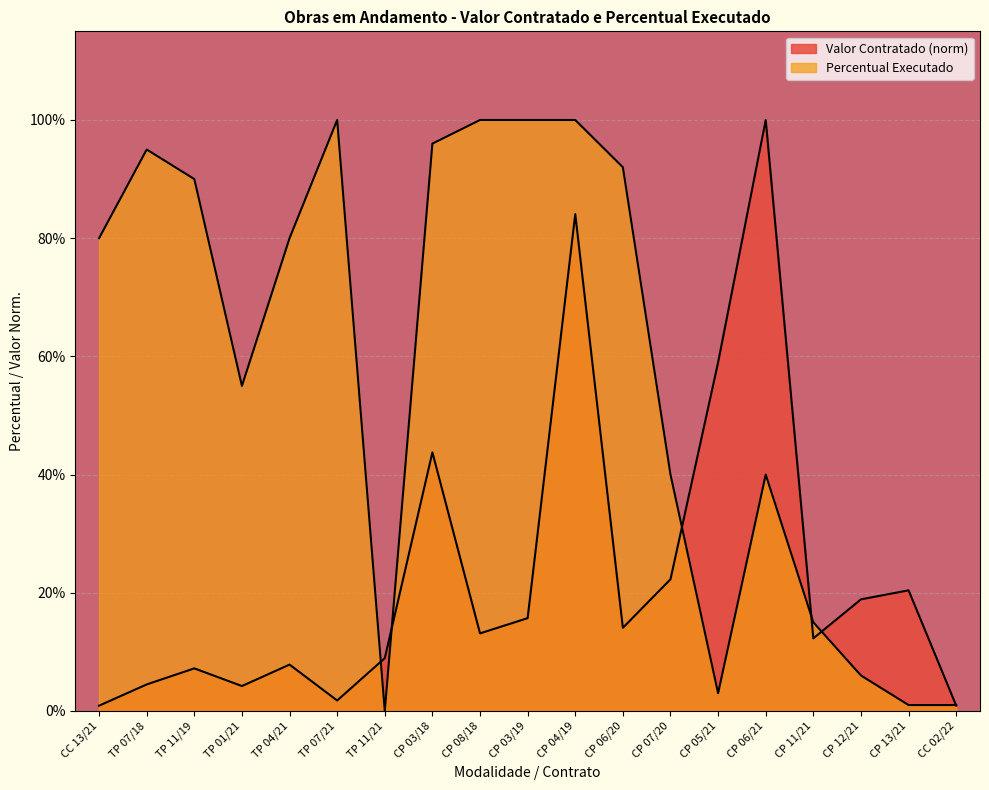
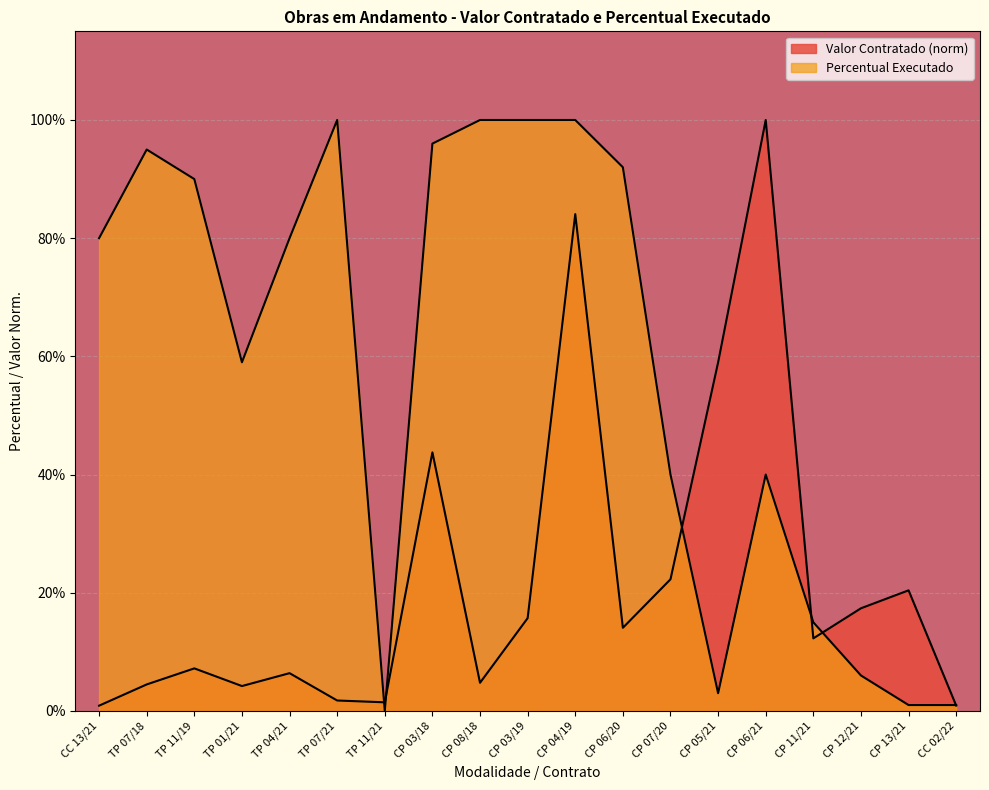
Percentual Executado, TP 01/21: 55% -> 59%
Valor Contratado (norm), TP 04/21: 8% -> 6%
Valor Contratado (norm), TP 11/21: 9% -> 1%
Valor Contratado (norm), CP 08/18: 13% -> 5%
Valor Contratado (norm), CP 12/21: 19% -> 17%
